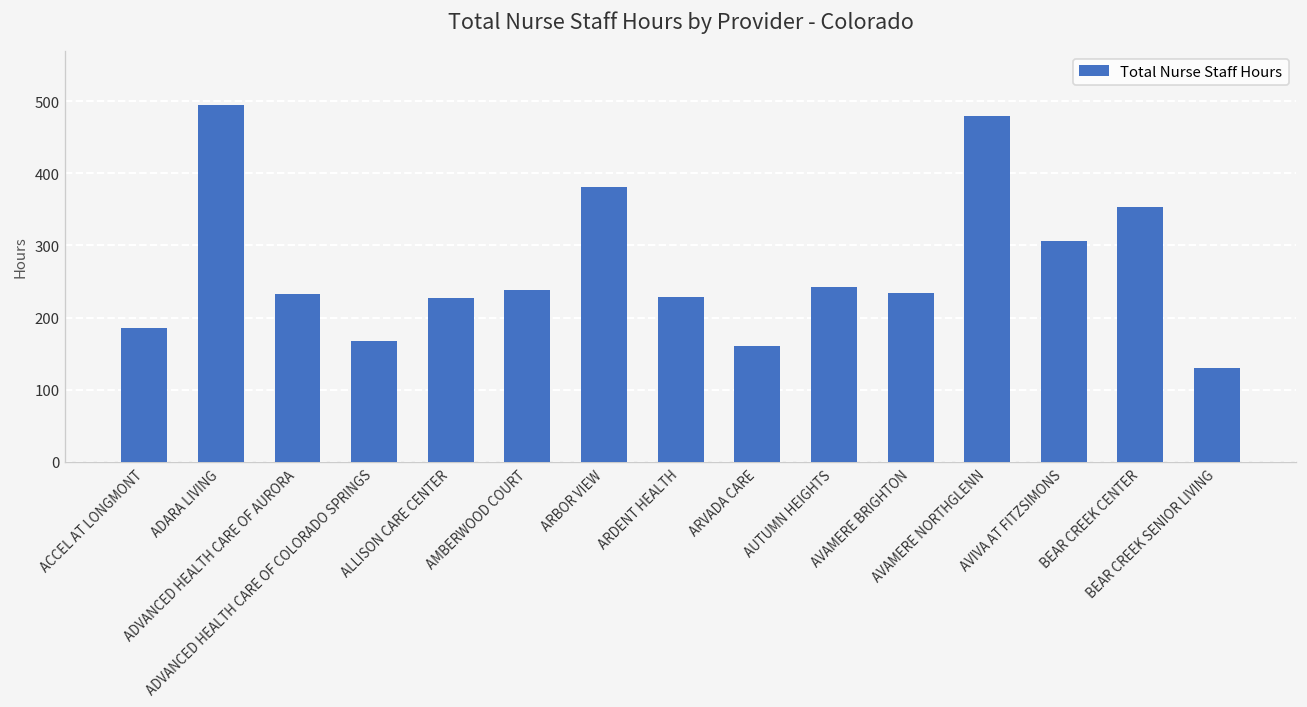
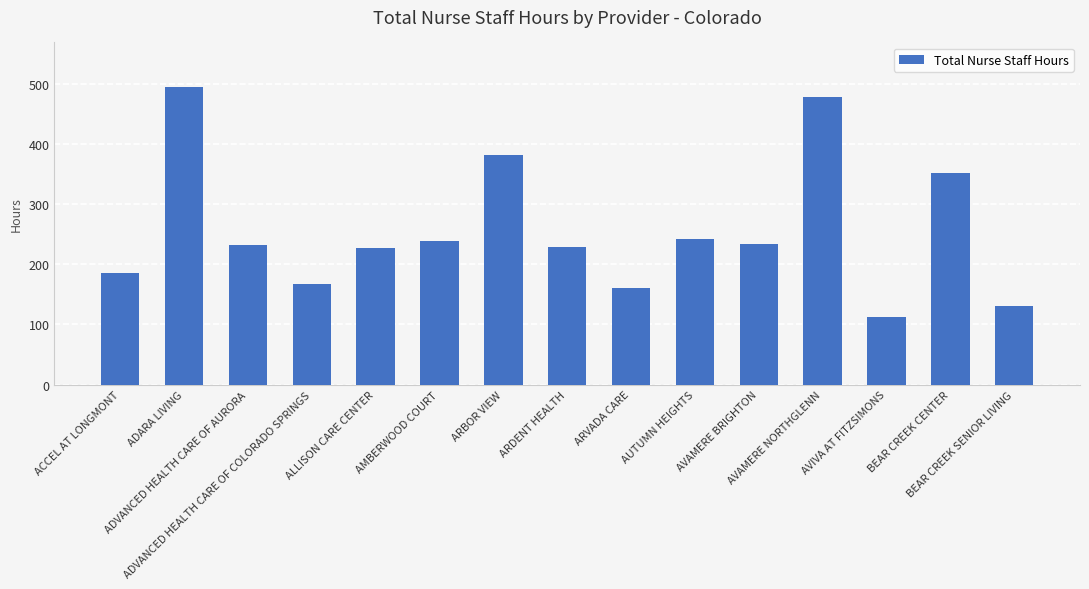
AVIVA AT FITZSIMONS: 310 -> 110
